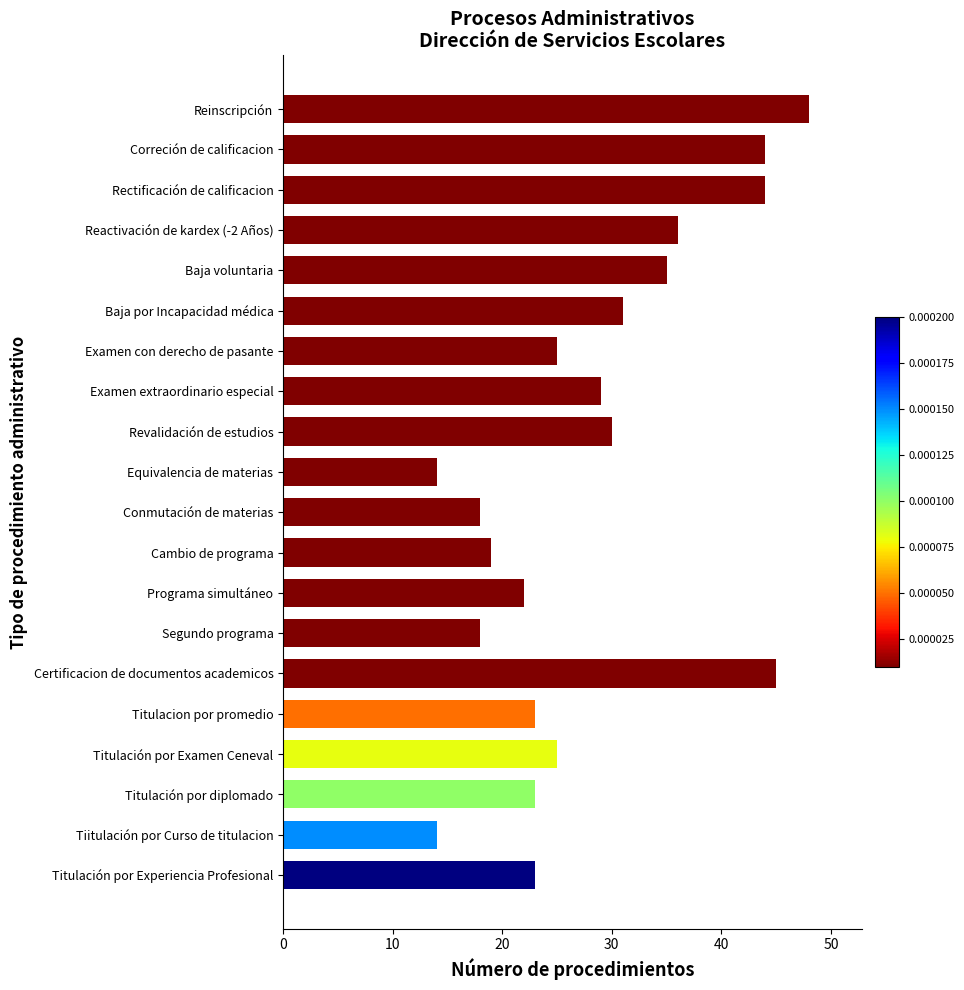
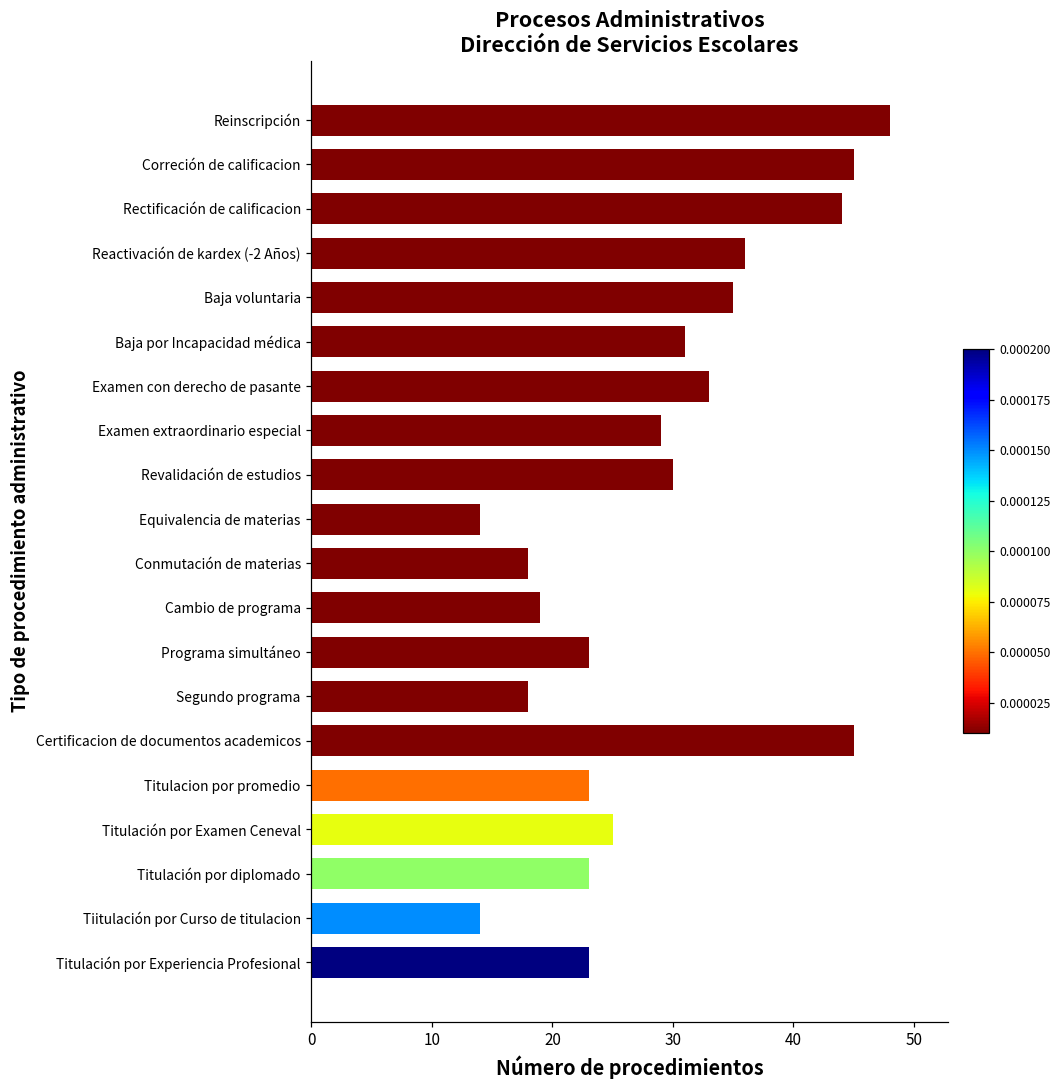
Correción de calificacion: 44 -> 45
Examen con derecho de pasante: 25 -> 33
Programa simultáneo: 22 -> 23
